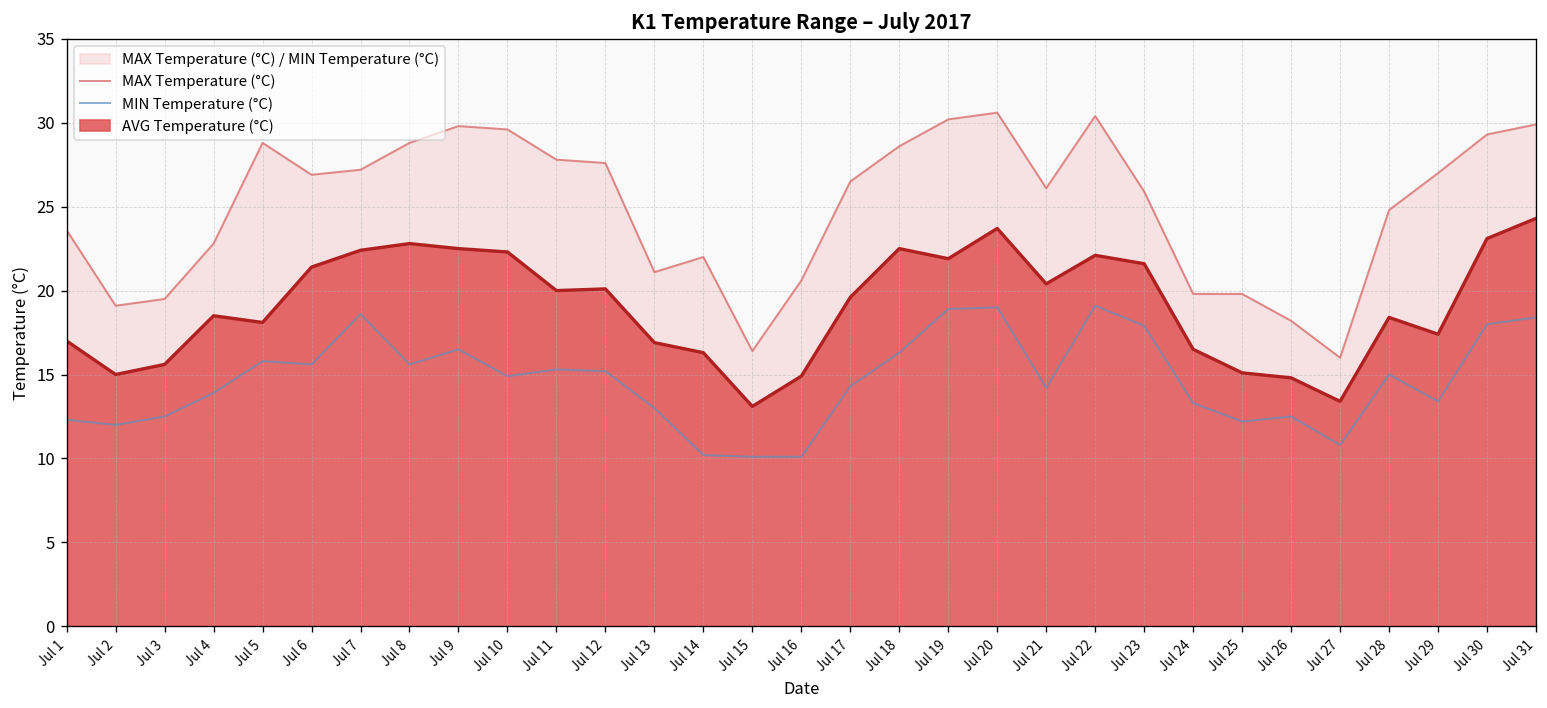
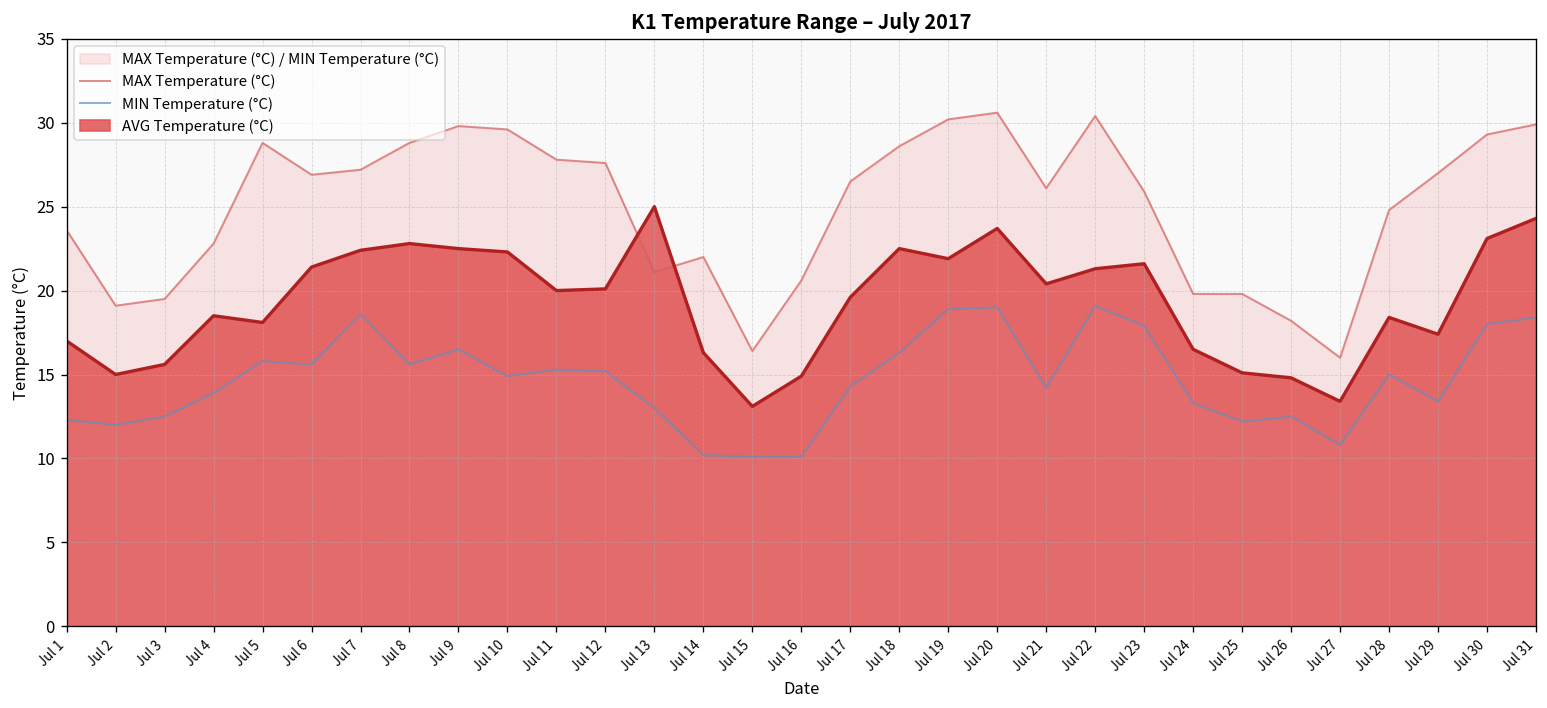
AVG Temperature (°C), Jul 13: 16.9 -> 25.0
AVG Temperature (°C), Jul 22: 22.1 -> 21.3
